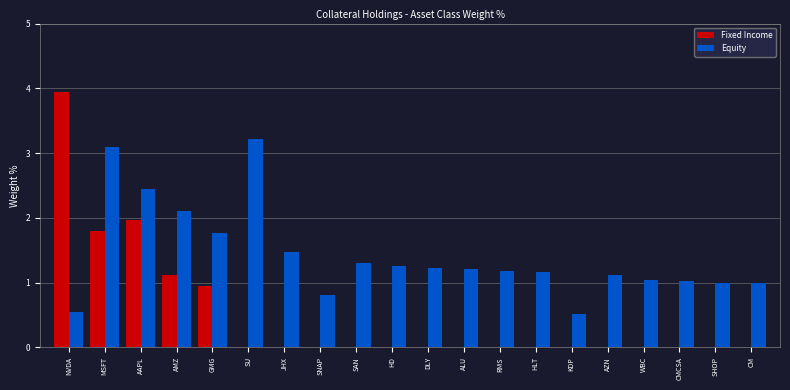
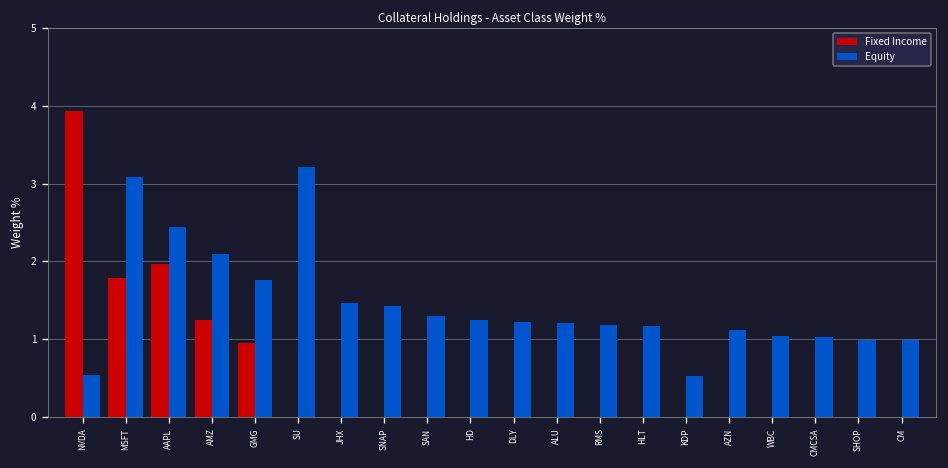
Fixed Income, AMZ: 1.1 -> 1.2
Equity, SNAP: 0.8 -> 1.4
